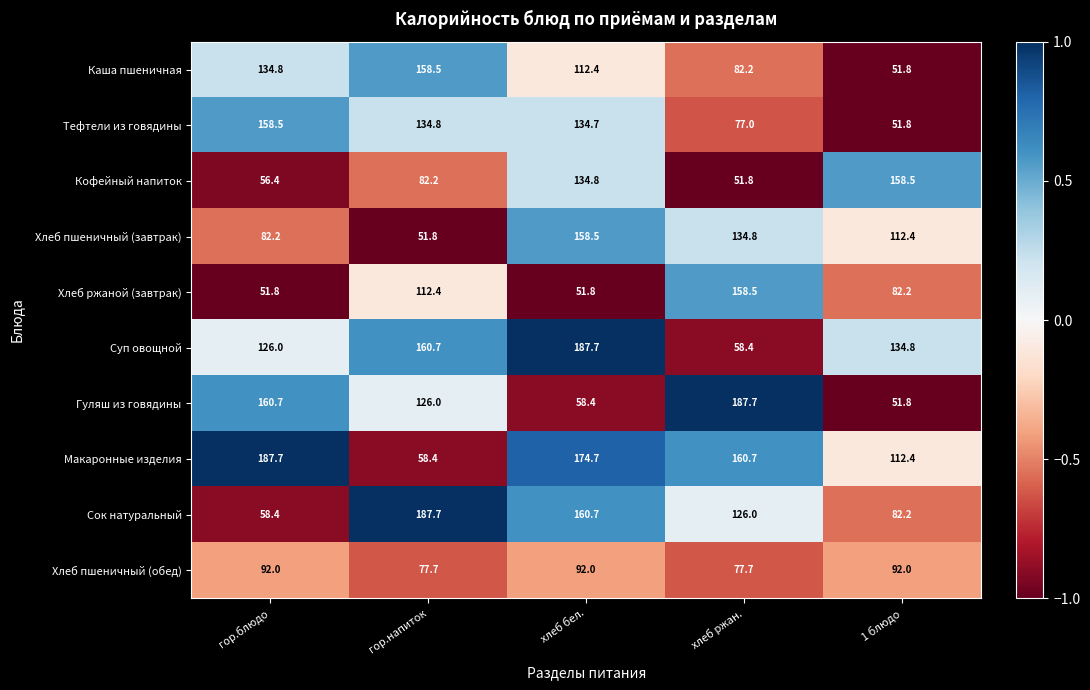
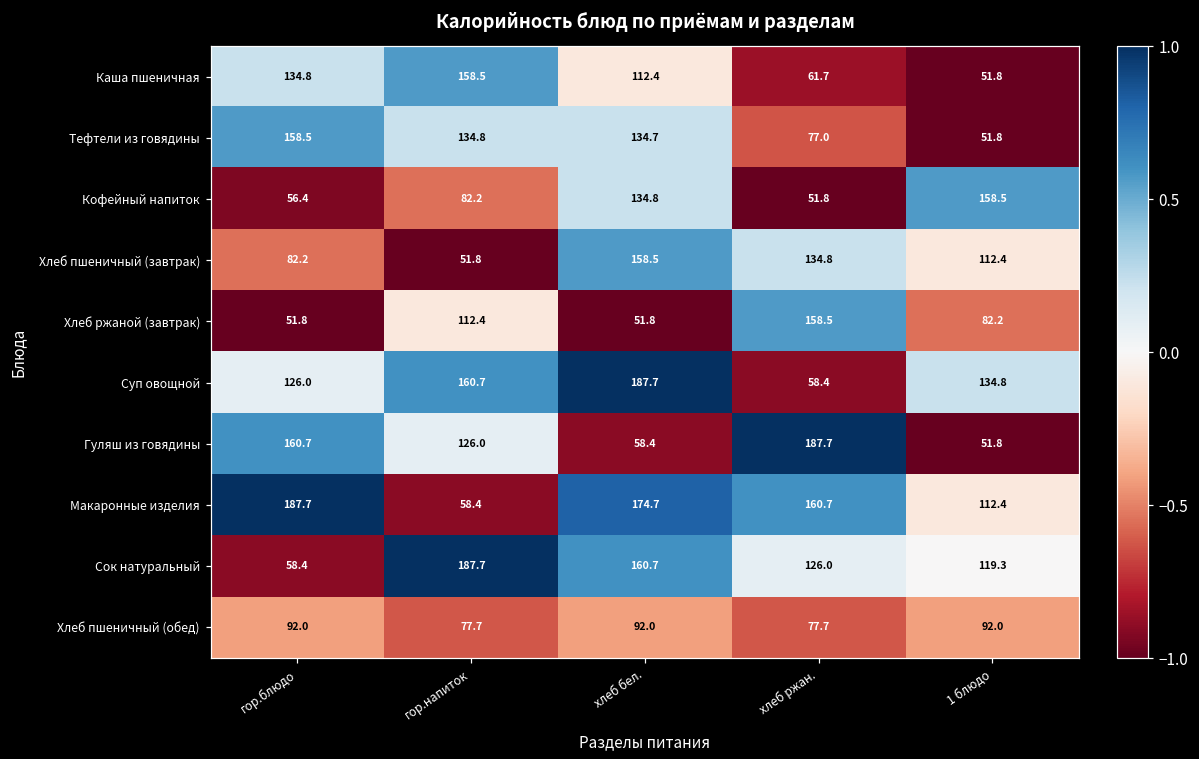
Каша пшеничная, хлеб ржан.: 82.2 -> 61.7
Сок натуральный, 1 блюдо: 82.2 -> 119.3
